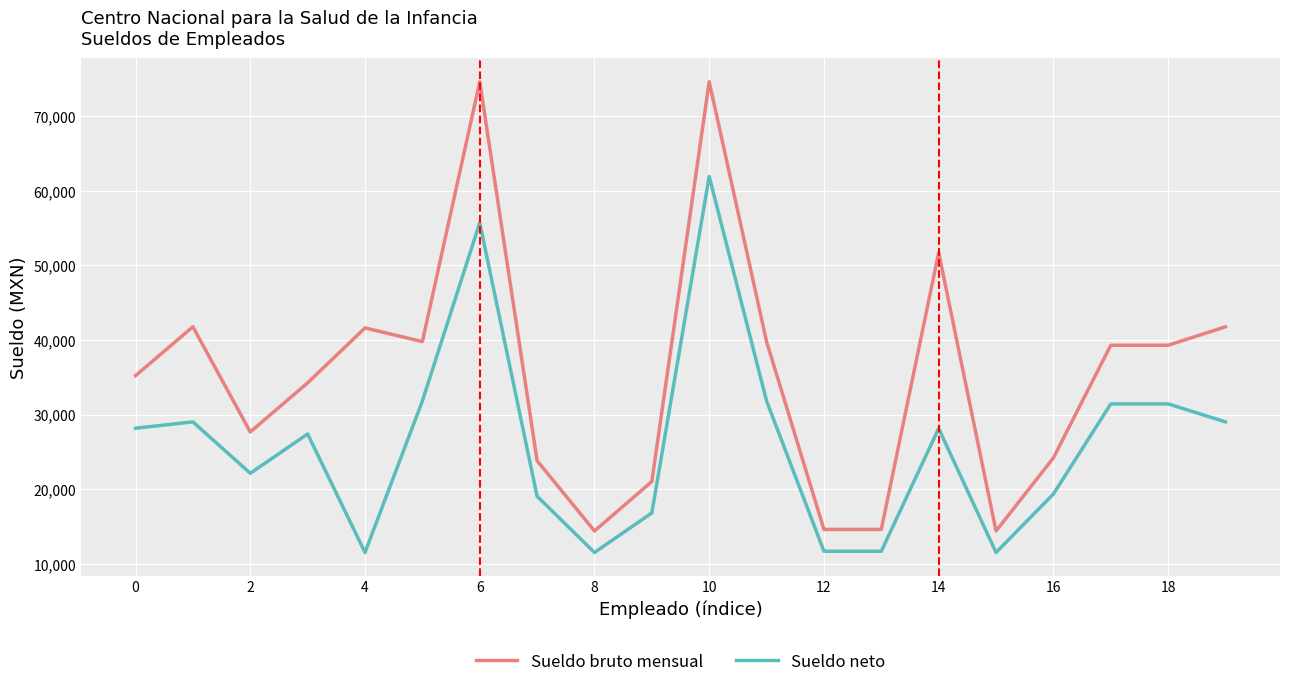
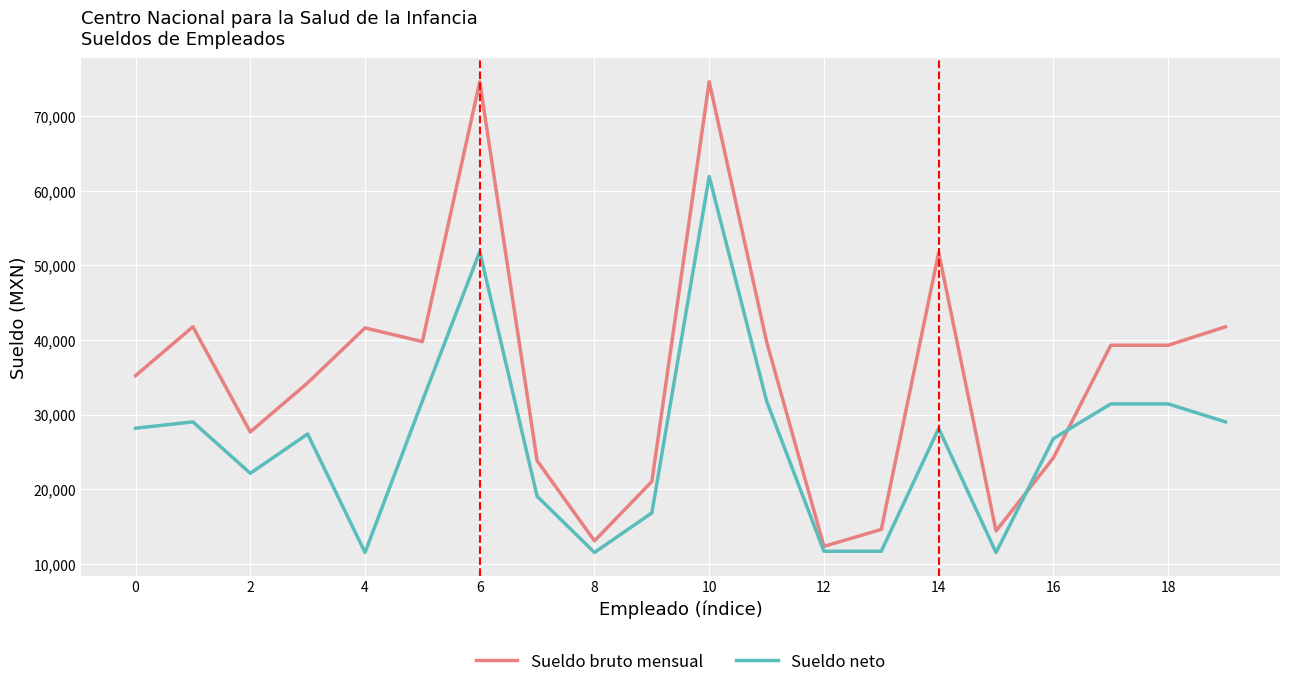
Sueldo neto, 6: 56,000 -> 52,000
Sueldo bruto mensual, 8: 14,000 -> 13,000
Sueldo bruto mensual, 12: 15,000 -> 12,000
Sueldo neto, 16: 19,000 -> 27,000
